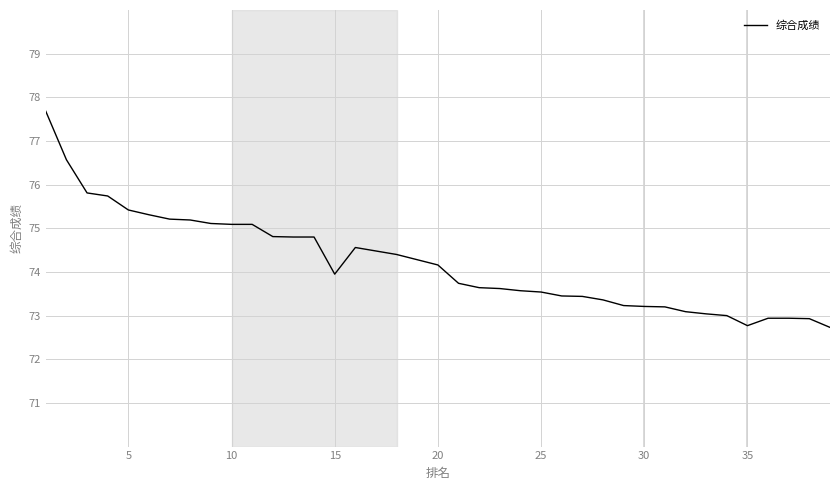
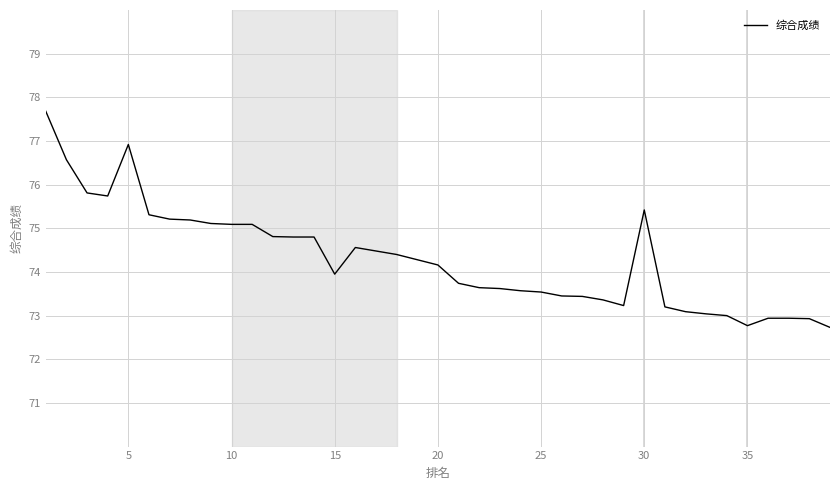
5: 75.4 -> 76.9
30: 73.2 -> 75.4
